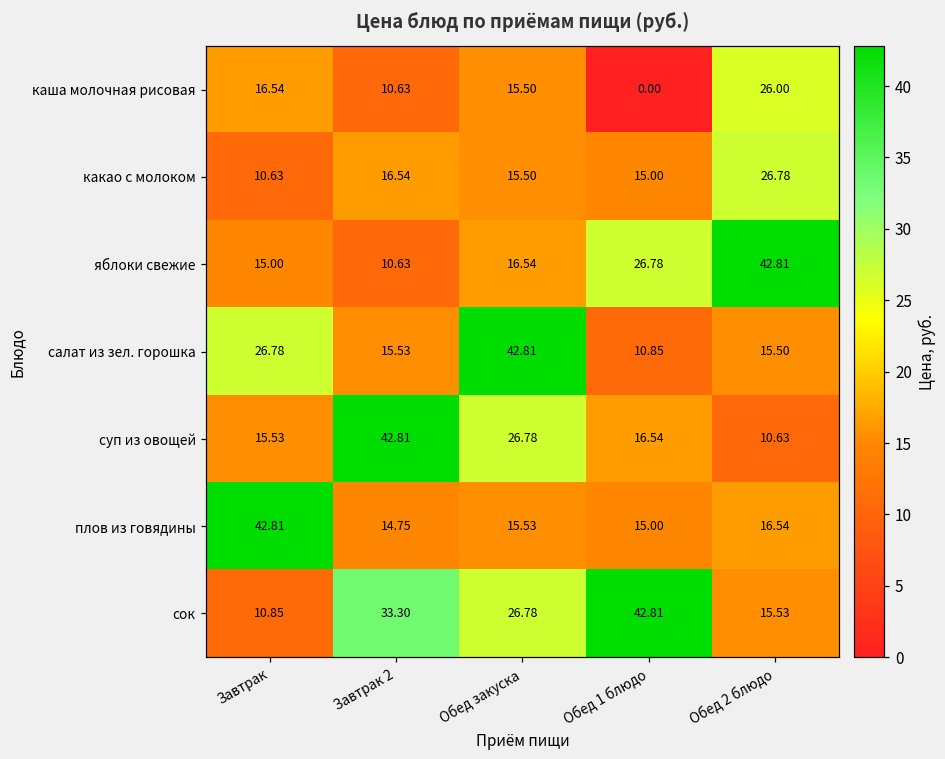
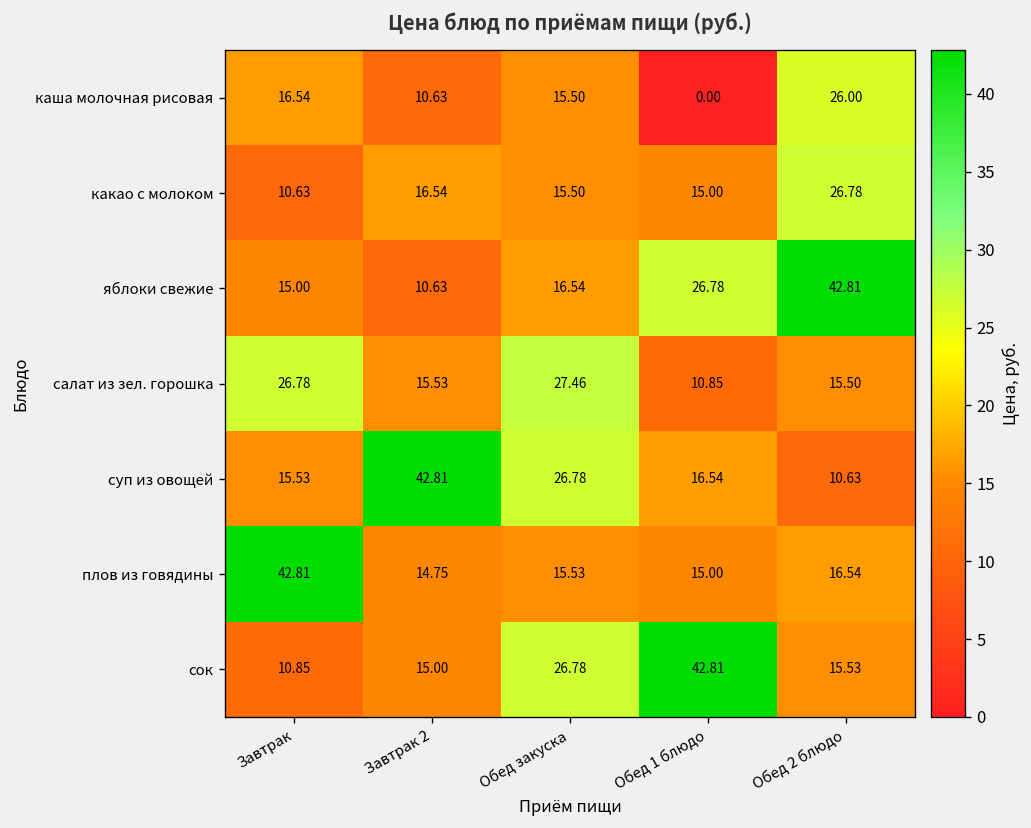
салат из зел. горошка, Обед закуска: 42.81 -> 27.46
сок, Завтрак 2: 33.30 -> 15.00
